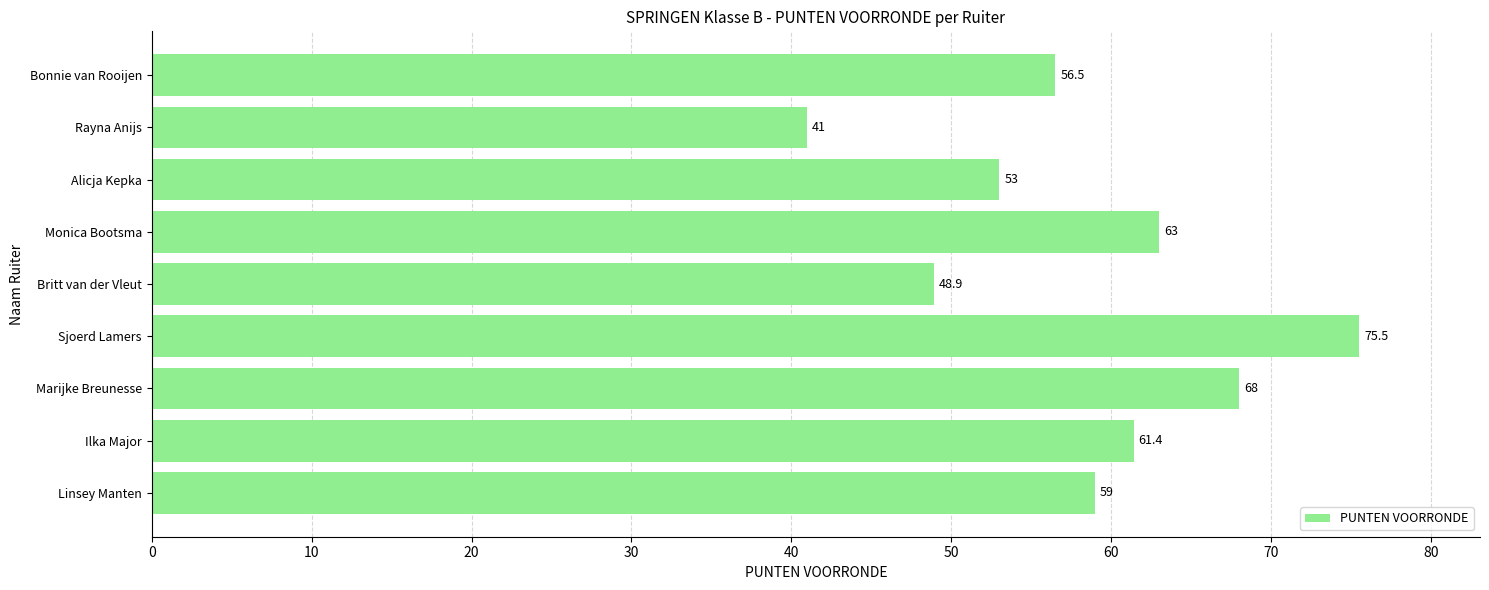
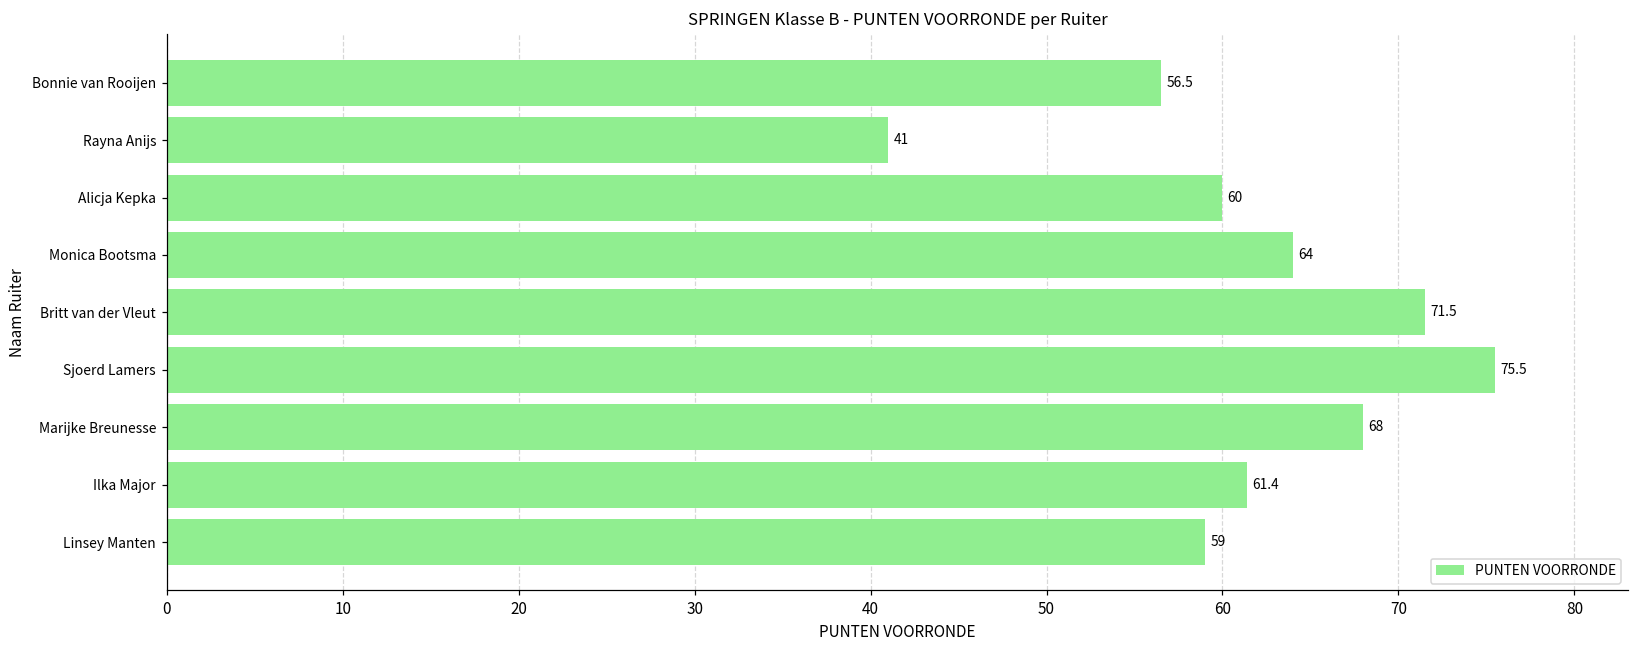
Alicja Kepka: 53 -> 60
Monica Bootsma: 63 -> 64
Britt van der Vleut: 48.9 -> 71.5
